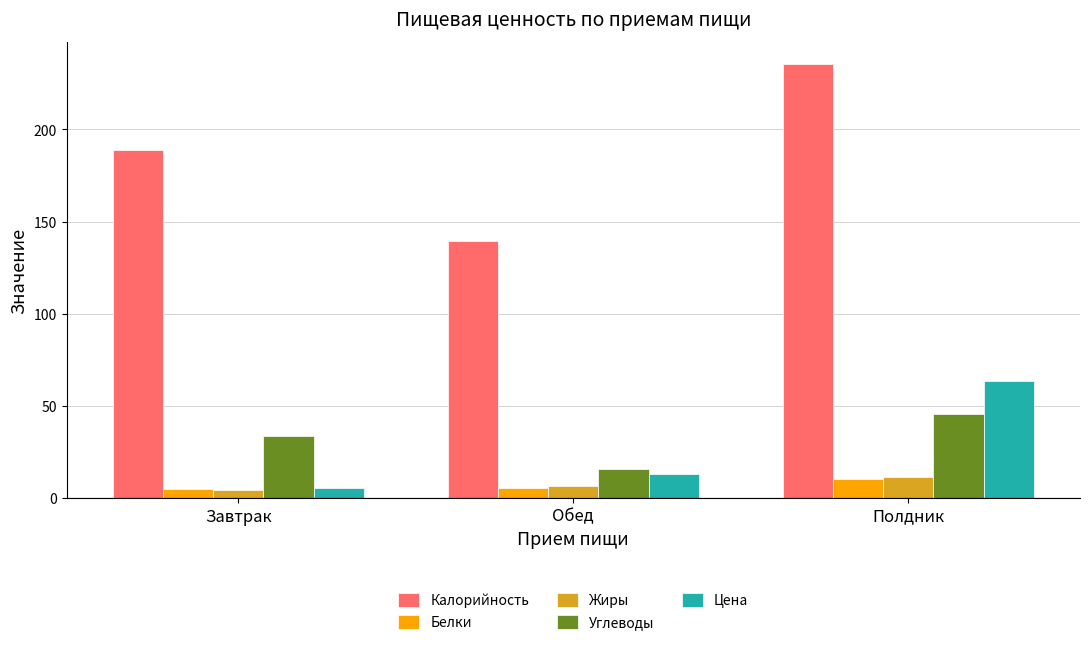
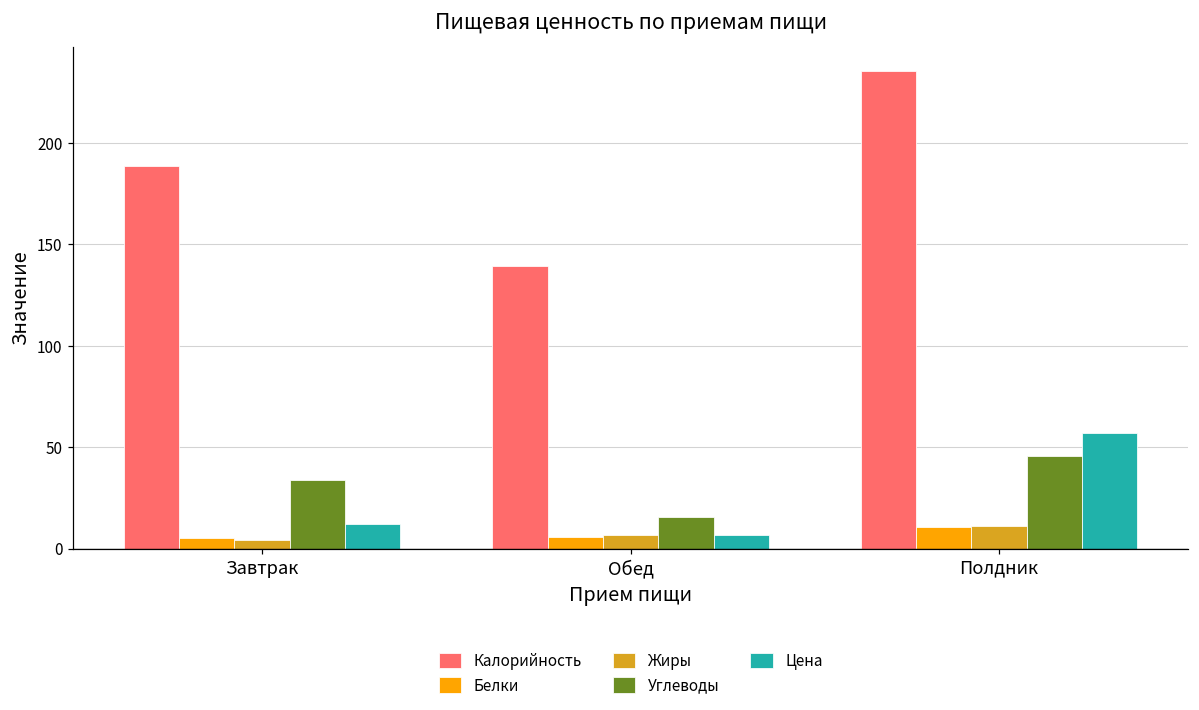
Цена, Завтрак: 5 -> 12
Цена, Обед: 13 -> 7
Цена, Полдник: 64 -> 57
